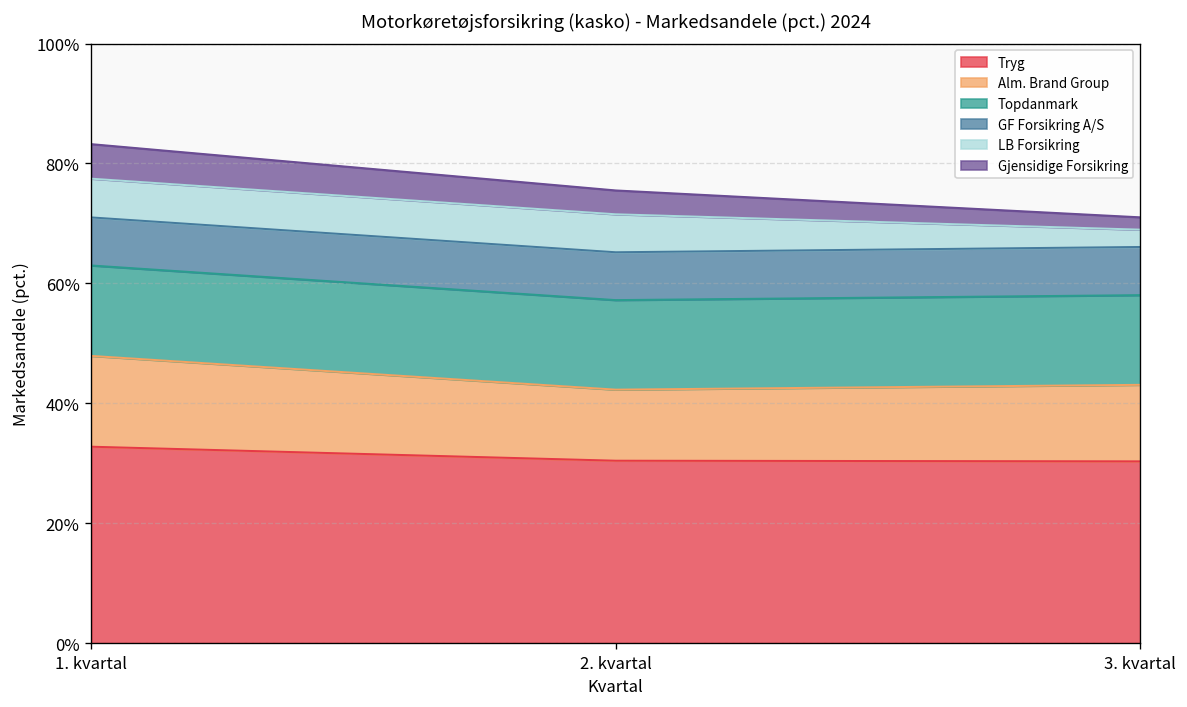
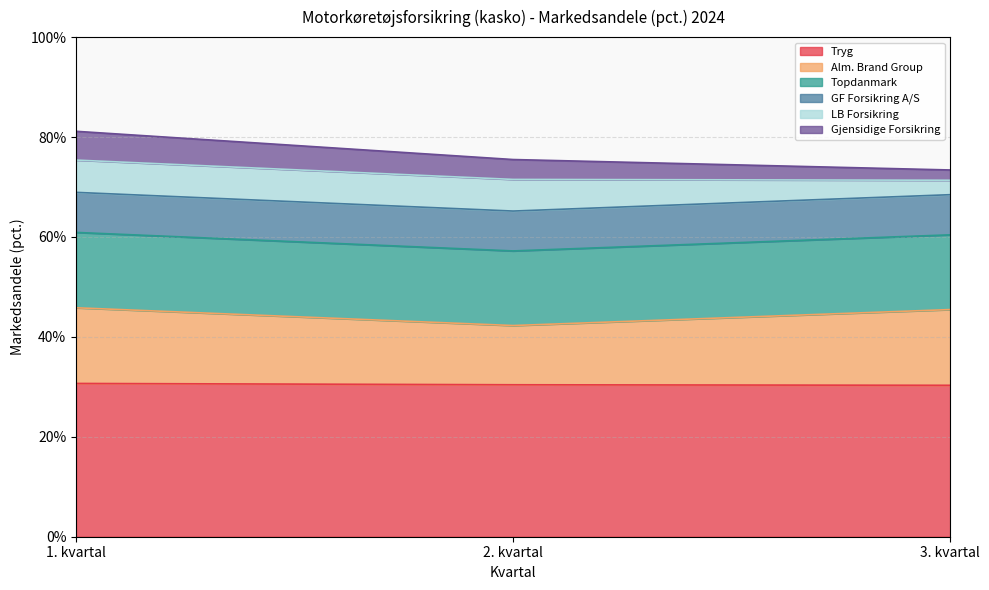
Tryg, 1. kvartal: 33% -> 31%
Alm. Brand Group, 3. kvartal: 13% -> 15%
